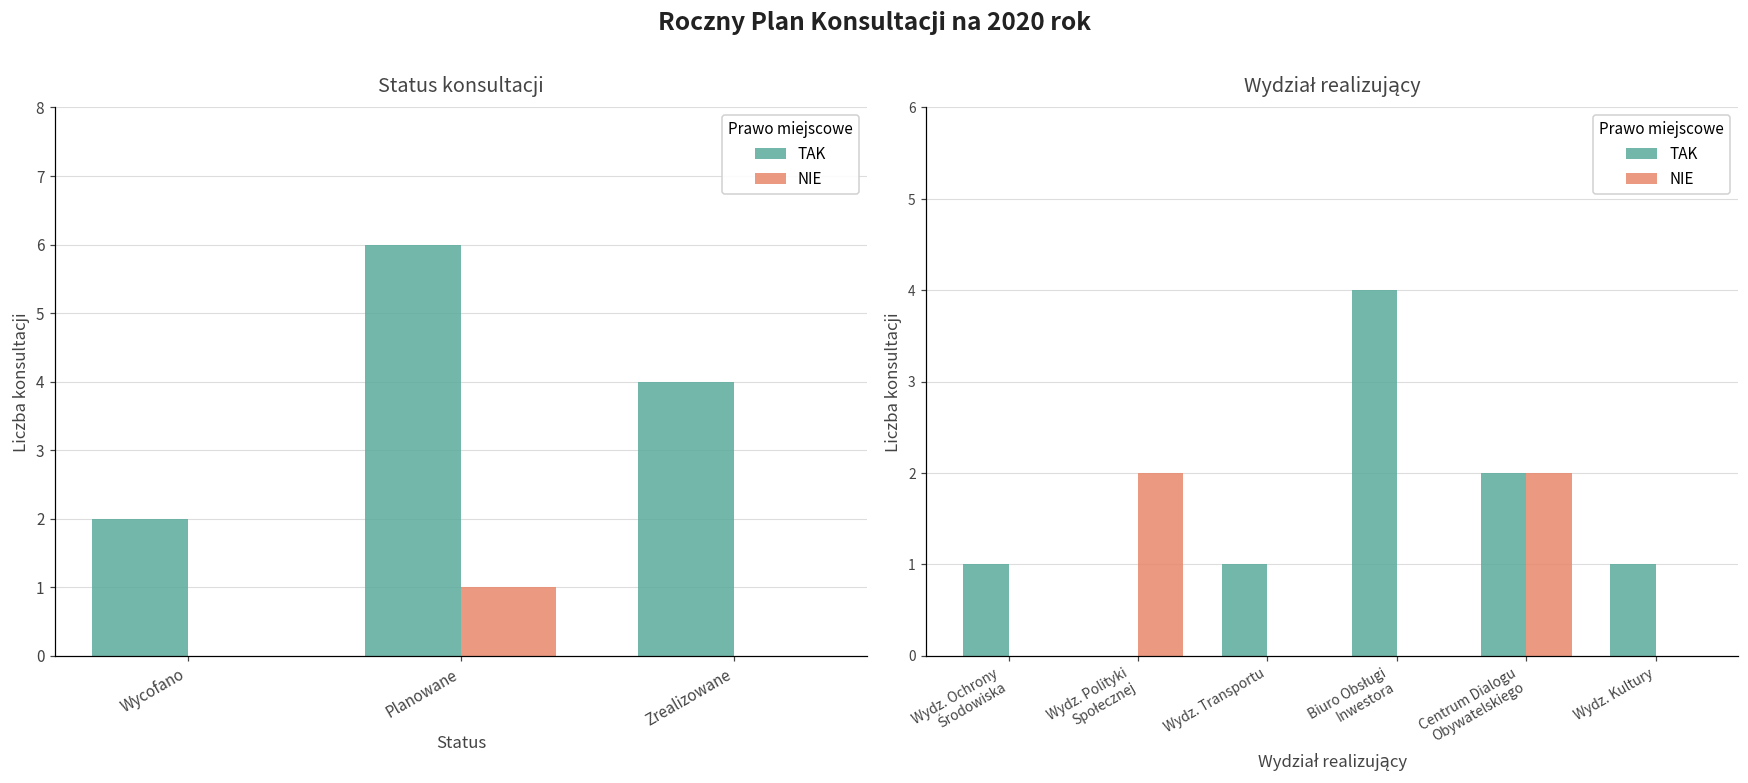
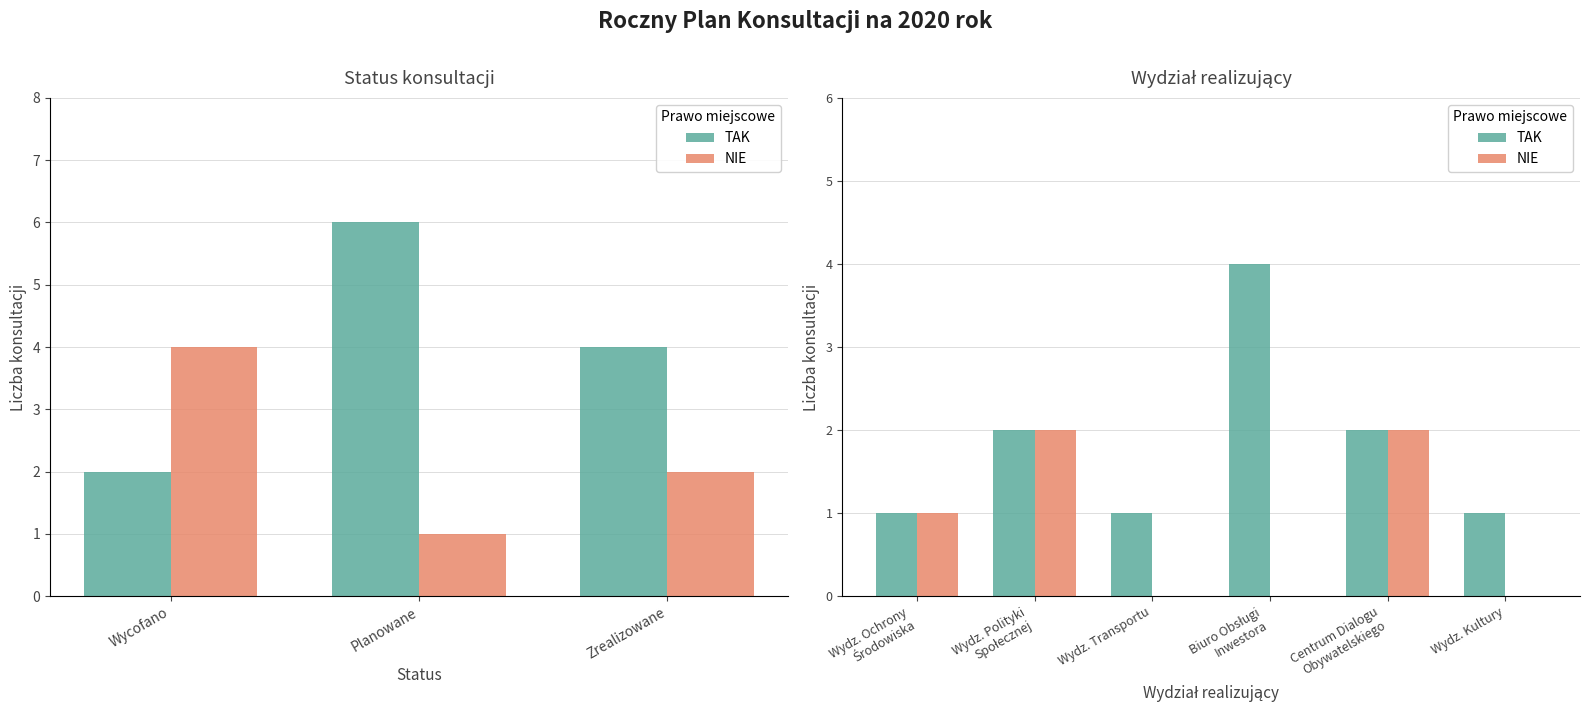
Status konsultacji, NIE, Wycofano: 0 -> 4
Status konsultacji, NIE, Zrealizowane: 0 -> 2
Wydział realizujący, NIE, Wydz. Ochrony Środowiska: 0 -> 1
Wydział realizujący, TAK, Wydz. Polityki Społecznej: 0 -> 2
